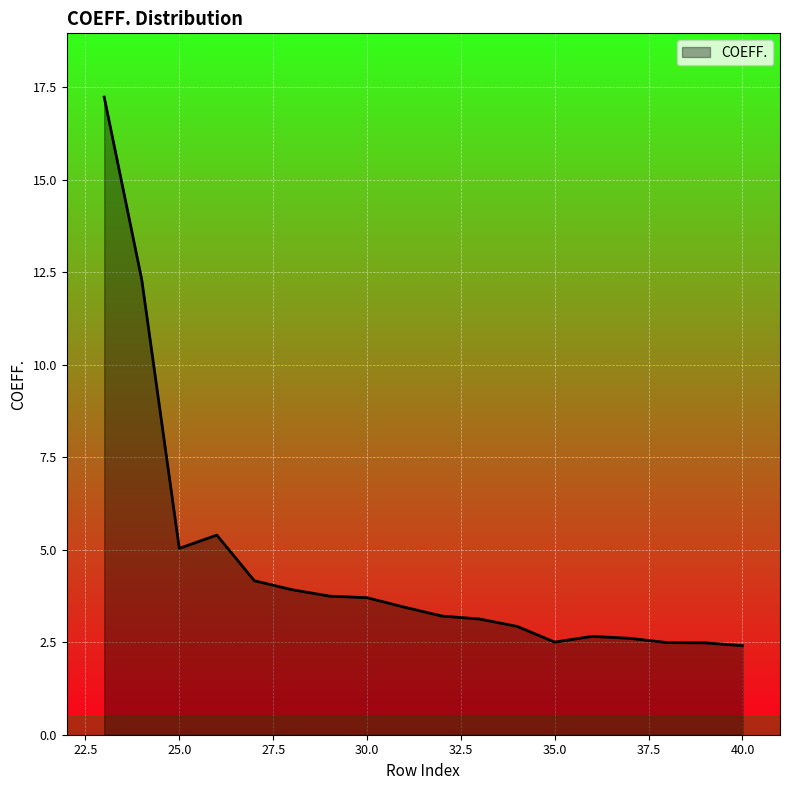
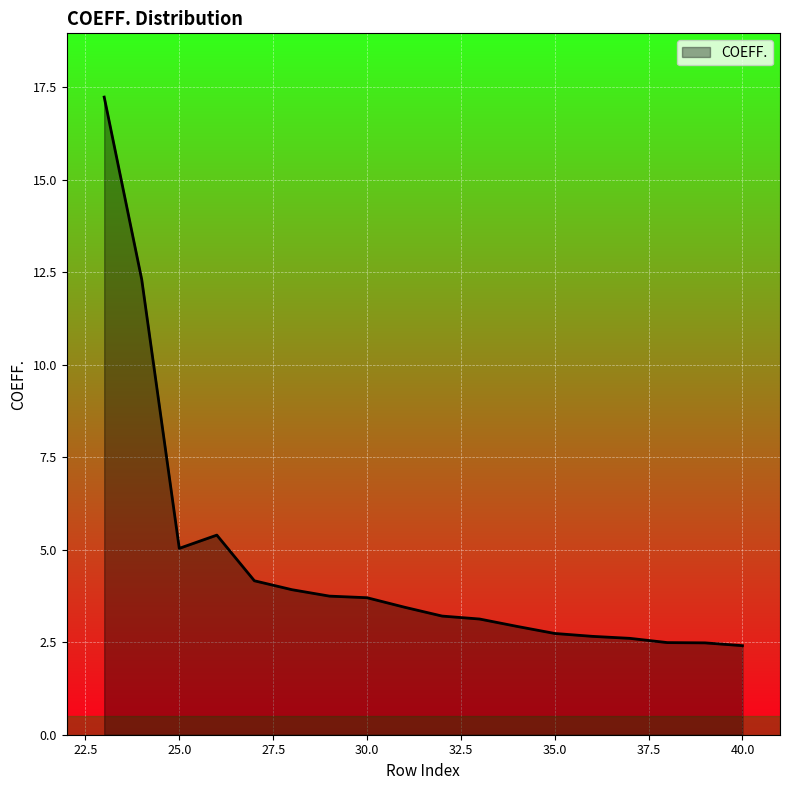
35.0: 2.5 -> 2.7
